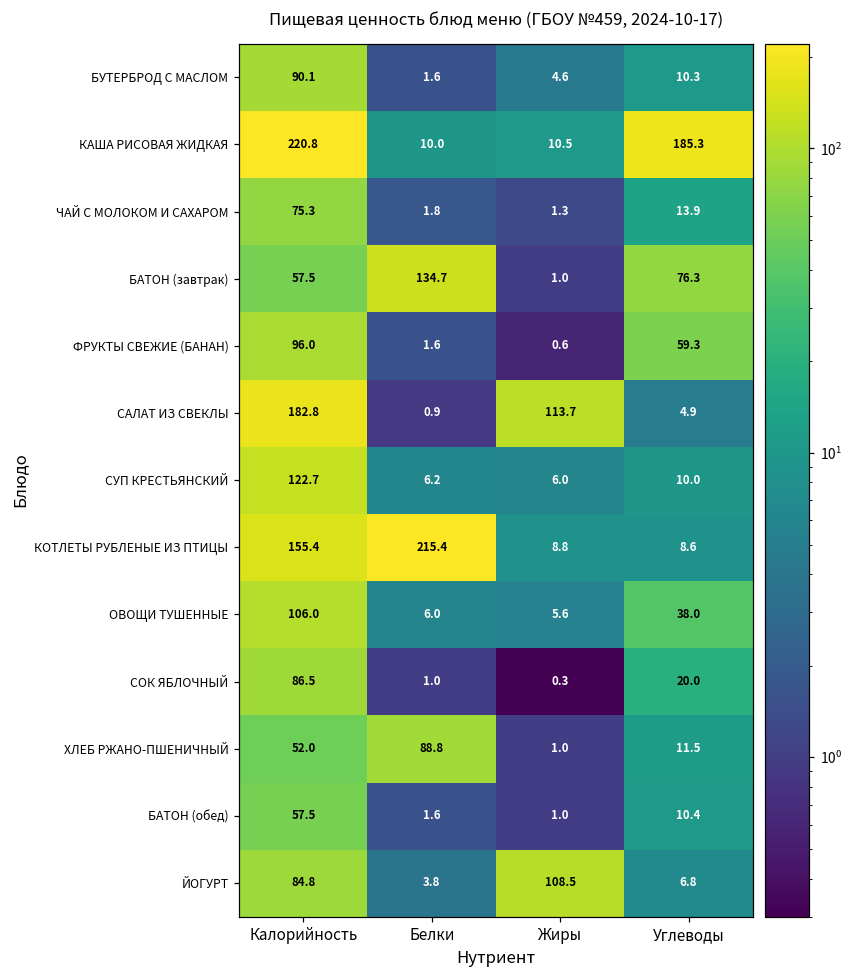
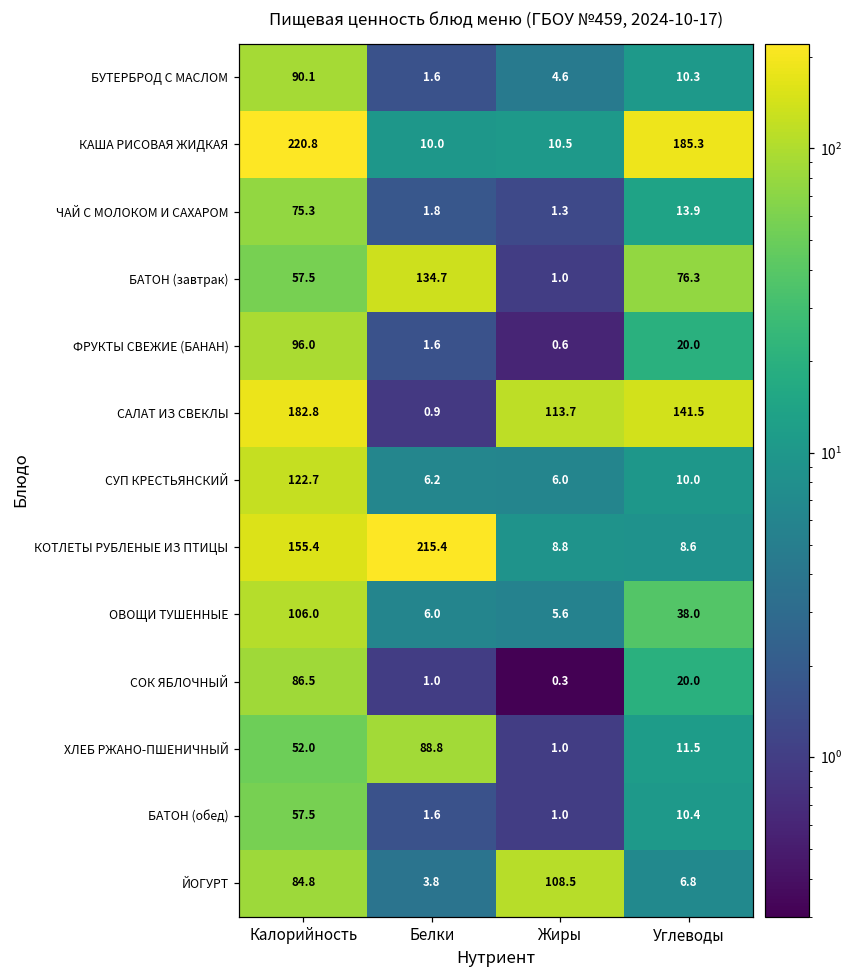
ФРУКТЫ СВЕЖИЕ (БАНАН), Углеводы: 59.3 -> 20.0
САЛАТ ИЗ СВЕКЛЫ, Углеводы: 4.9 -> 141.5
